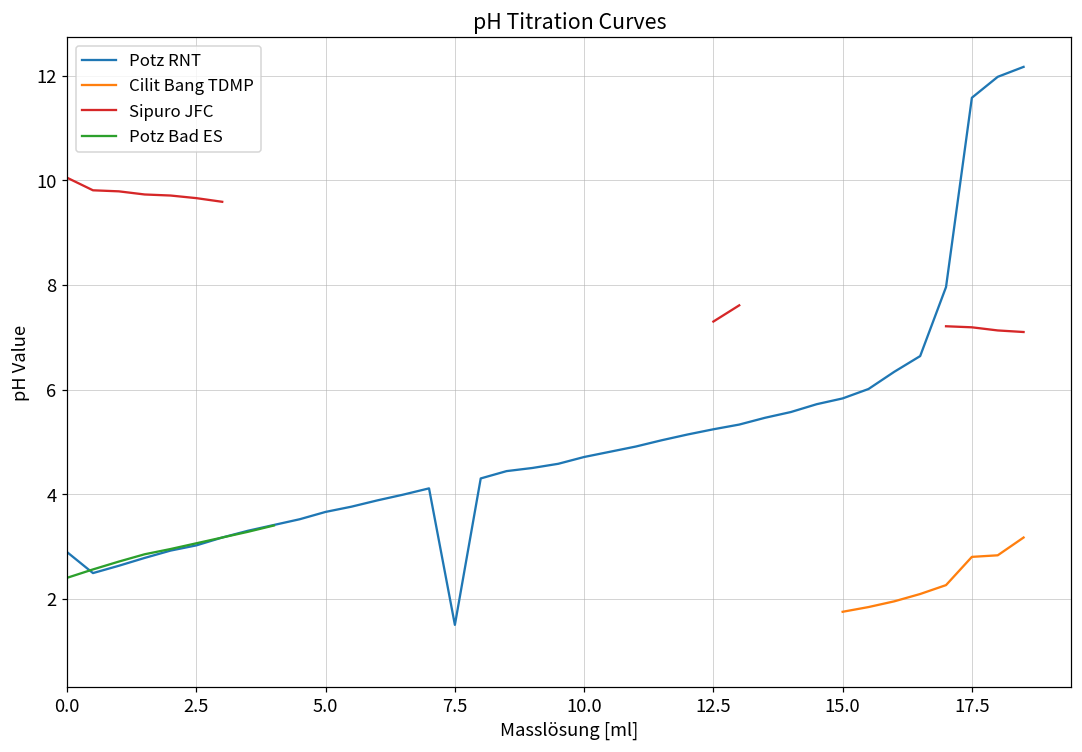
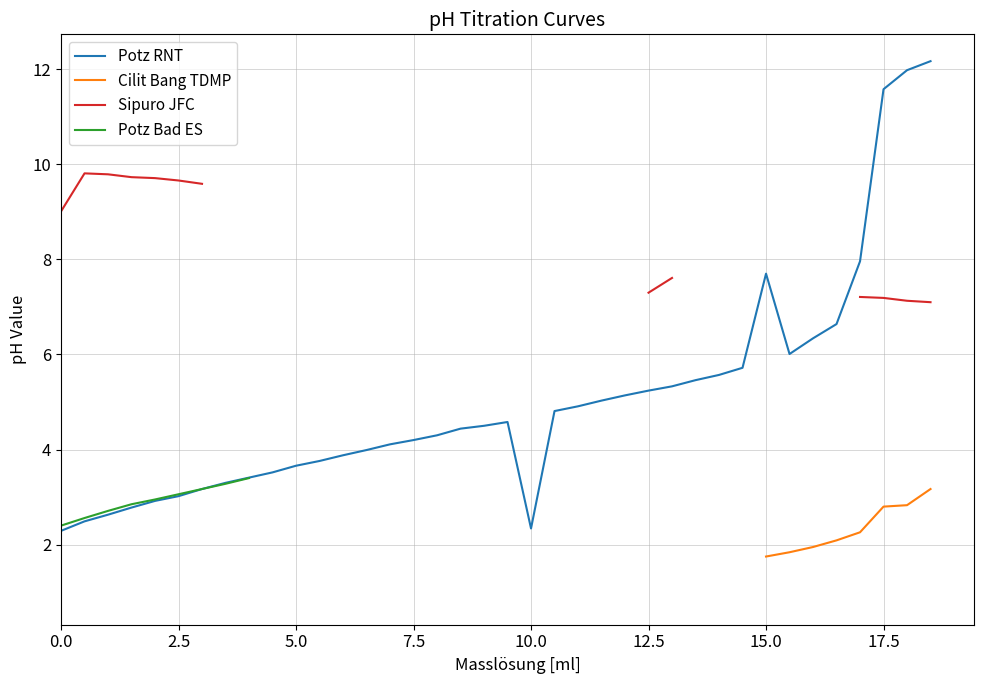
Potz RNT, 0.0: 2.9 -> 2.3
Sipuro JFC, 0.0: 10.1 -> 9.0
Potz RNT, 7.5: 1.5 -> 4.2
Potz RNT, 10.0: 4.7 -> 2.3
Potz RNT, 15.0: 5.8 -> 7.7
